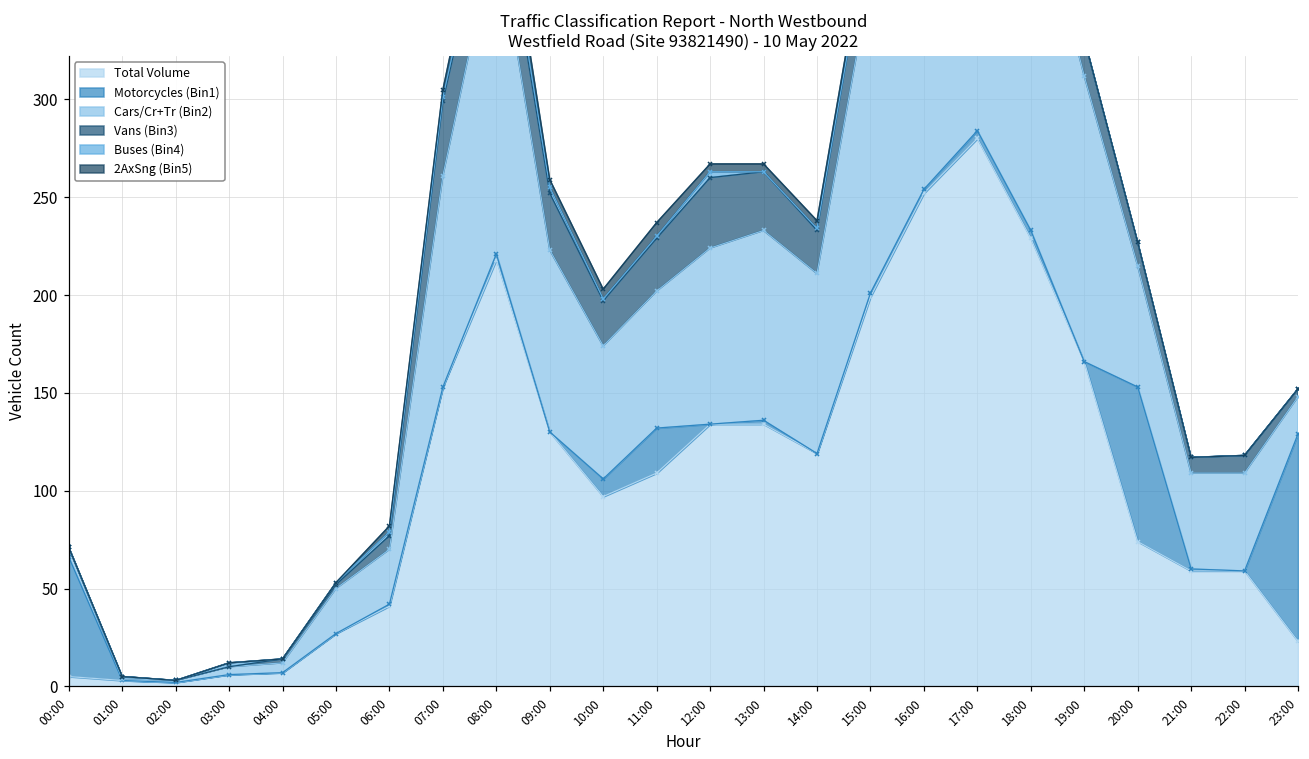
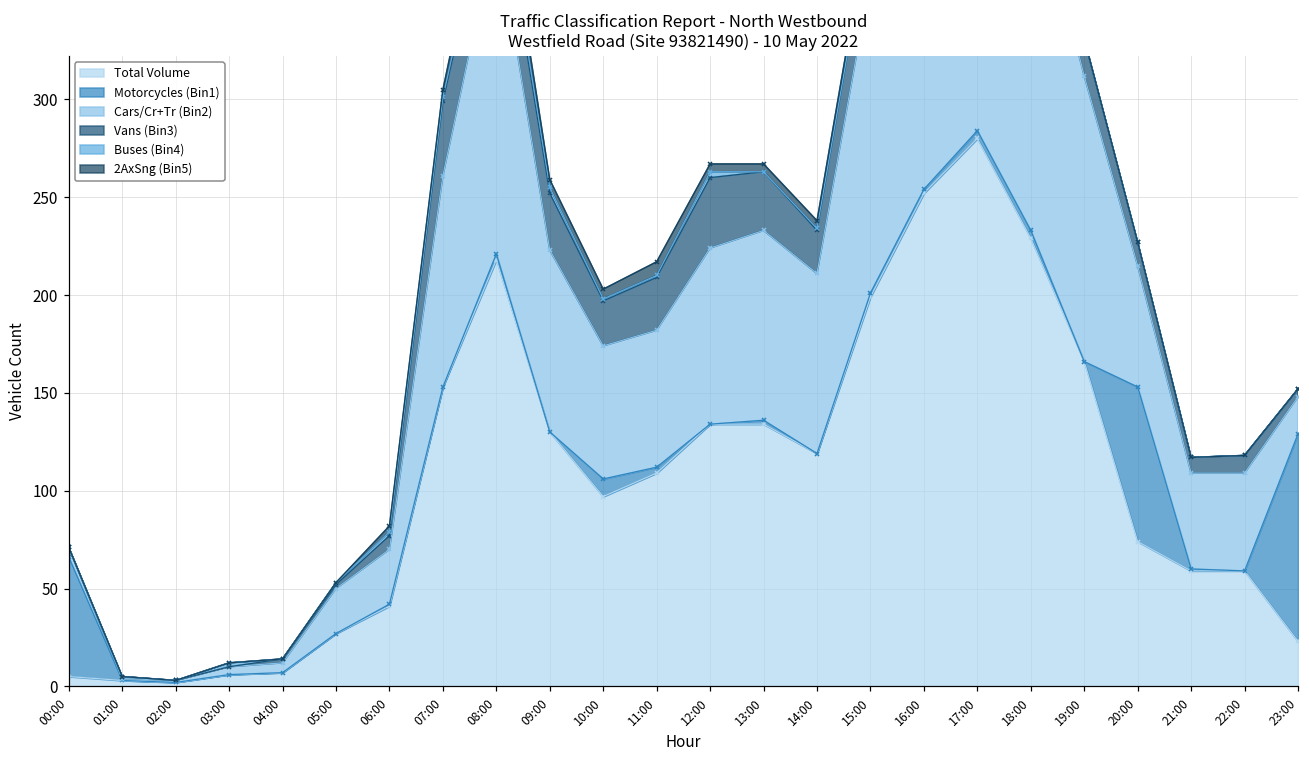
Motorcycles (Bin1), 11:00: 23 -> 3
